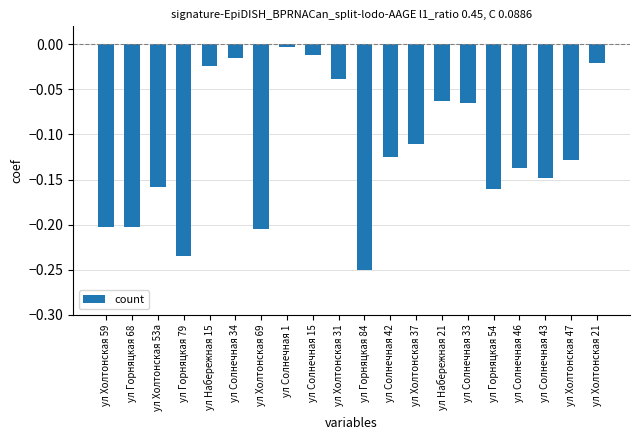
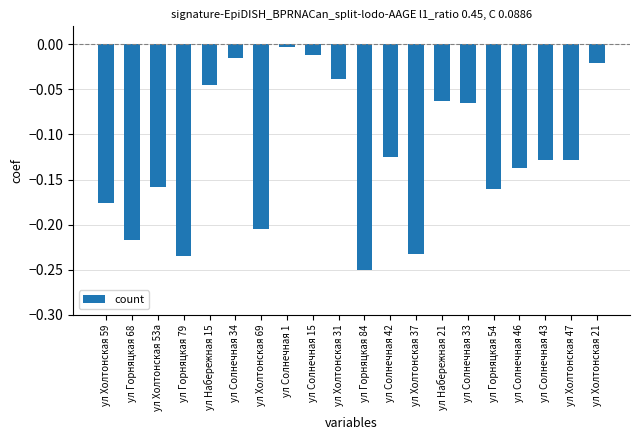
ул Холтонская 59: -0.20 -> -0.18
ул Горняцкая 68: -0.20 -> -0.22
ул Набережная 15: -0.02 -> -0.04
ул Холтонская 37: -0.11 -> -0.23
ул Солнечная 43: -0.15 -> -0.13
